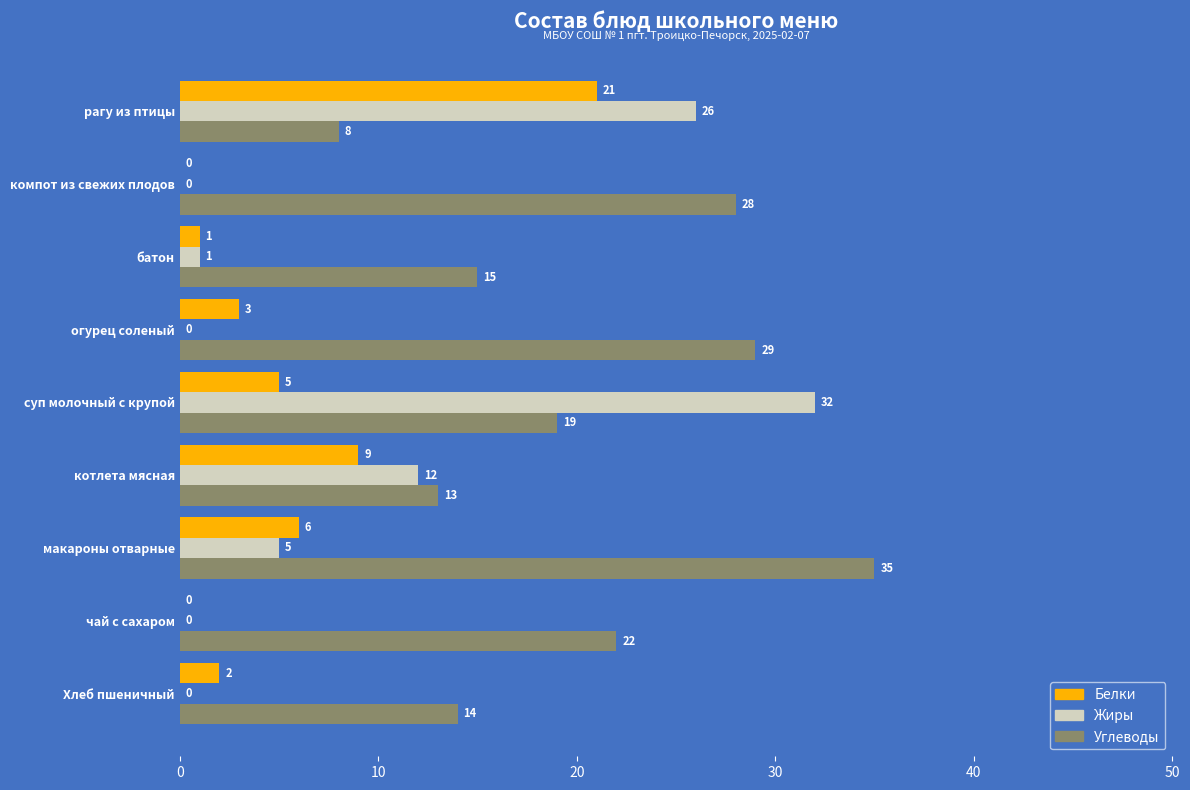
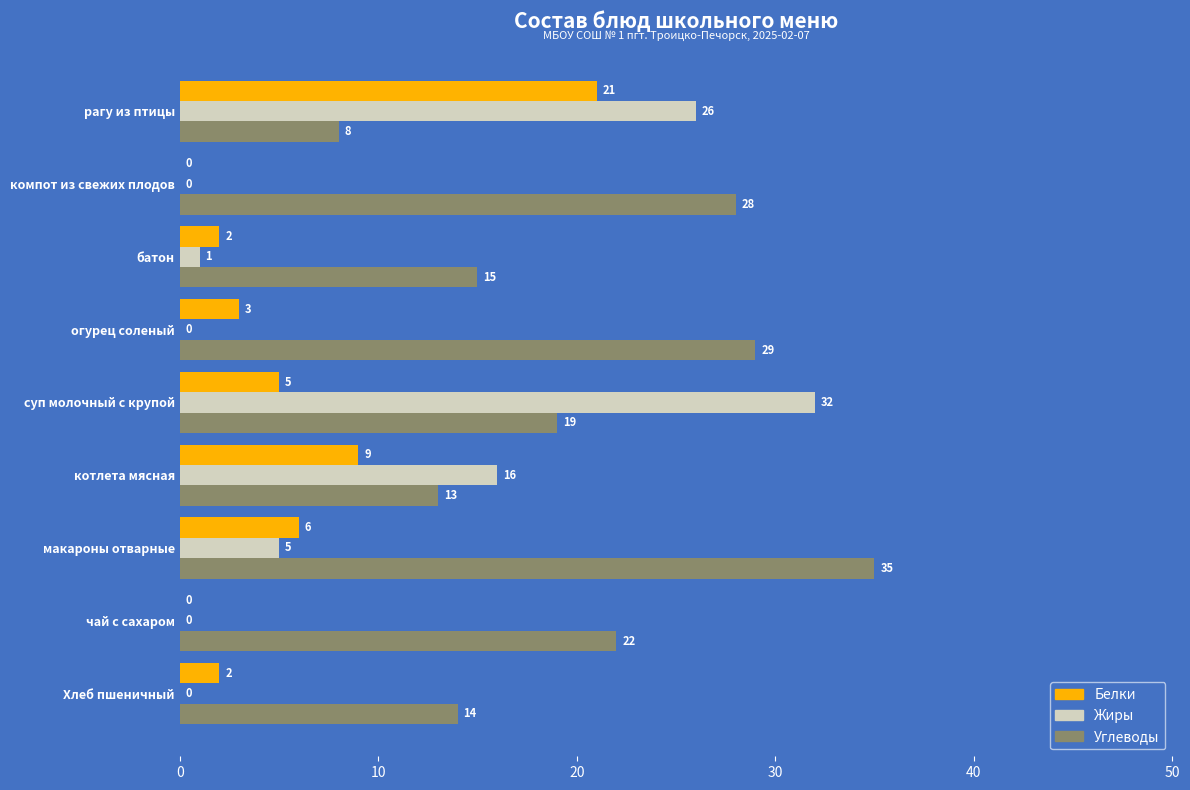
Белки, батон: 1 -> 2
Жиры, котлета мясная: 12 -> 16
